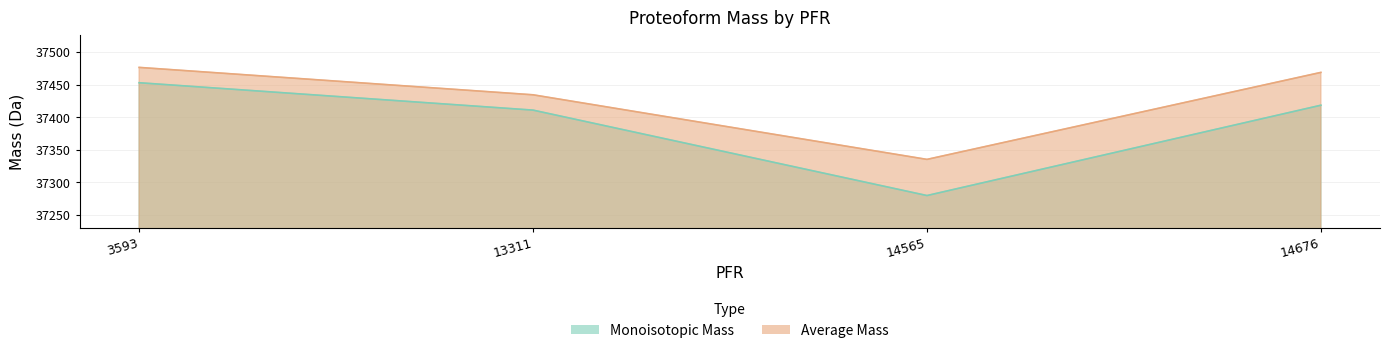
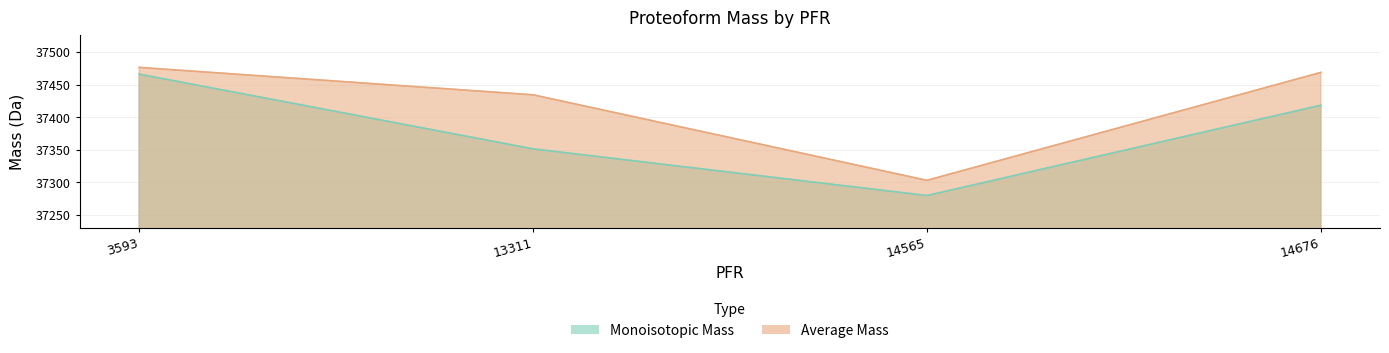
Monoisotopic Mass, 3593: 37450 -> 37470
Monoisotopic Mass, 13311: 37410 -> 37350
Average Mass, 14565: 37340 -> 37300
